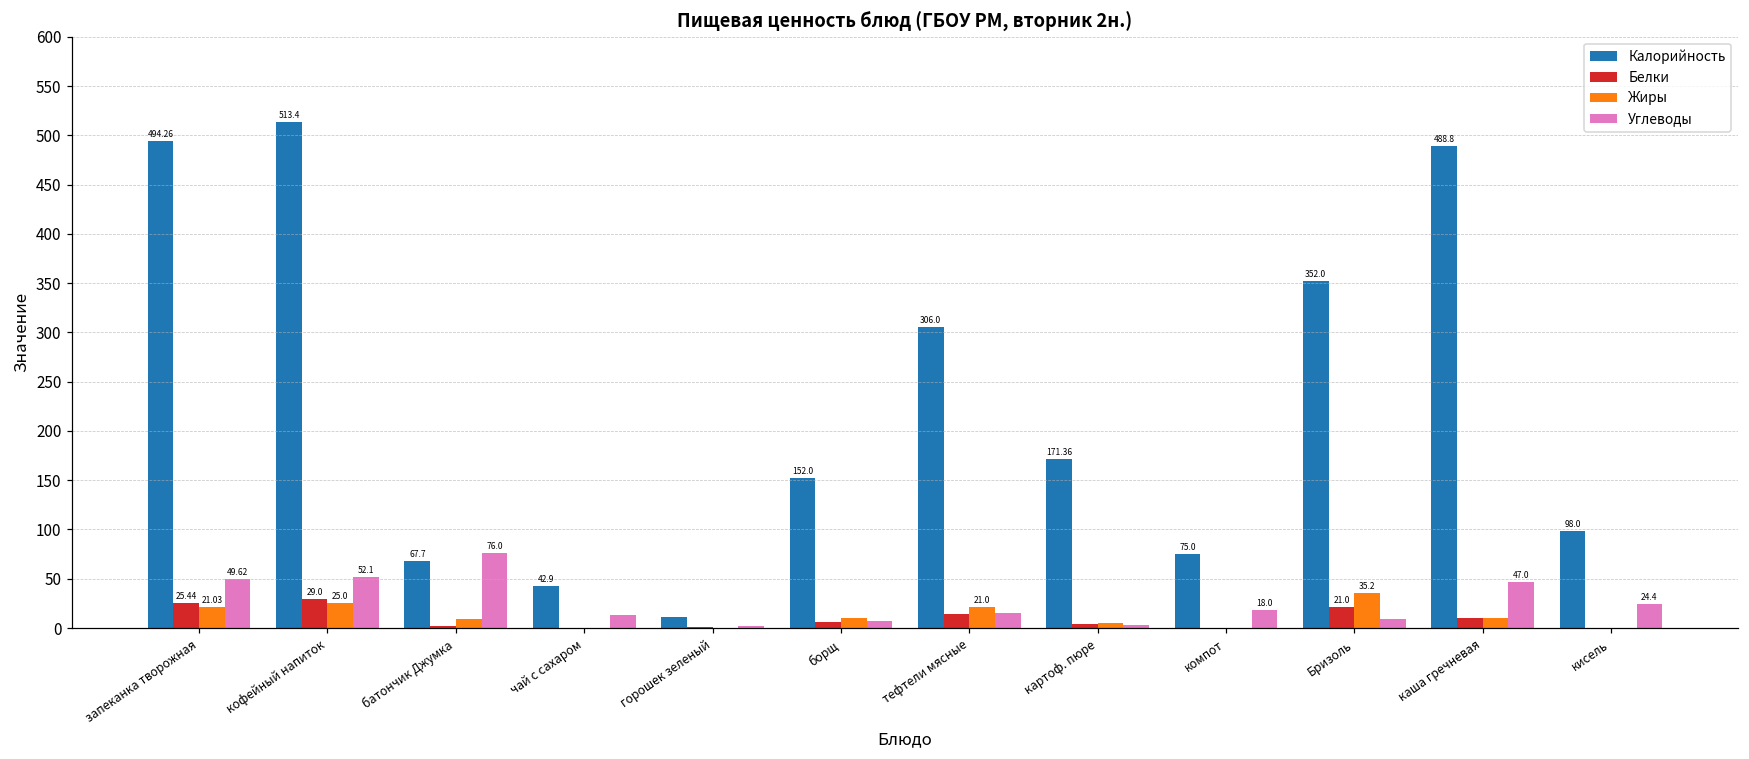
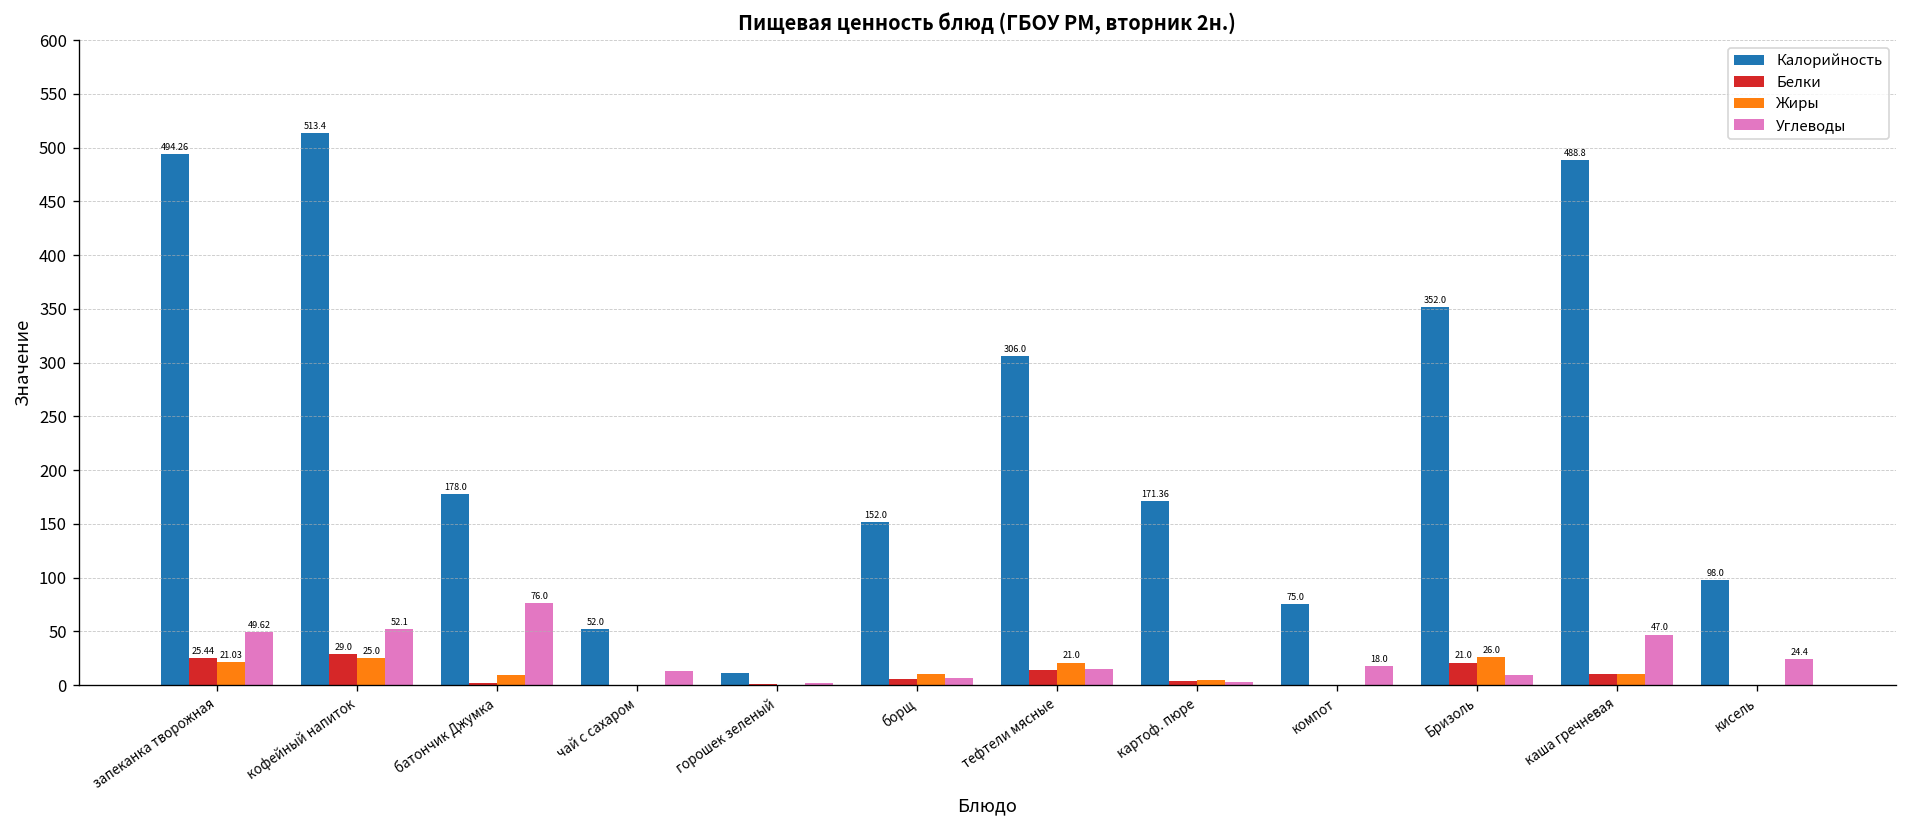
Калорийность, батончик Джумка: 67.7 -> 178.0
Калорийность, чай с сахаром: 42.9 -> 52.0
Жиры, Бризоль: 35.2 -> 26.0
